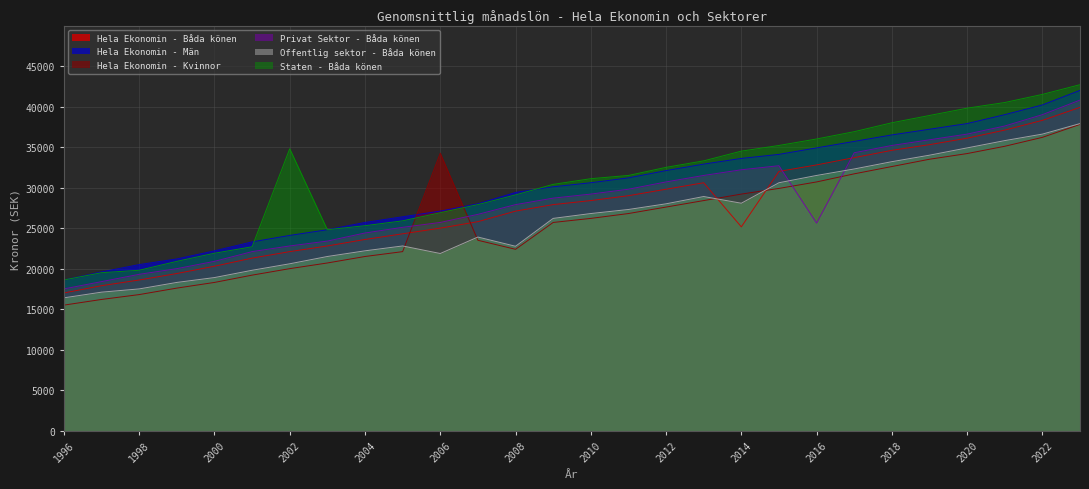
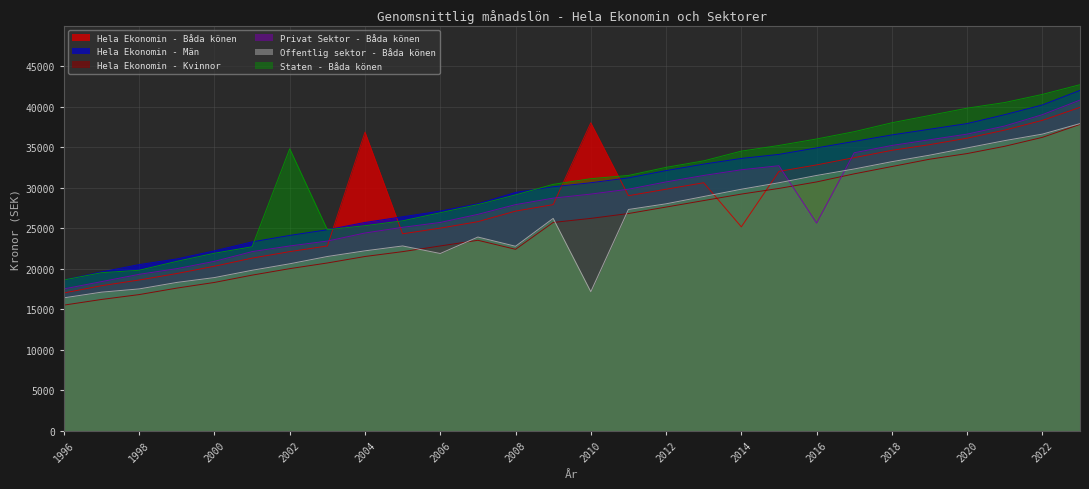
Hela Ekonomin - Båda könen, 2004: 24000 -> 37000
Hela Ekonomin - Kvinnor, 2006: 34000 -> 23000
Hela Ekonomin - Båda könen, 2010: 28000 -> 38000
Offentlig sektor - Båda könen, 2010: 27000 -> 17000
Offentlig sektor - Båda könen, 2014: 28000 -> 30000
